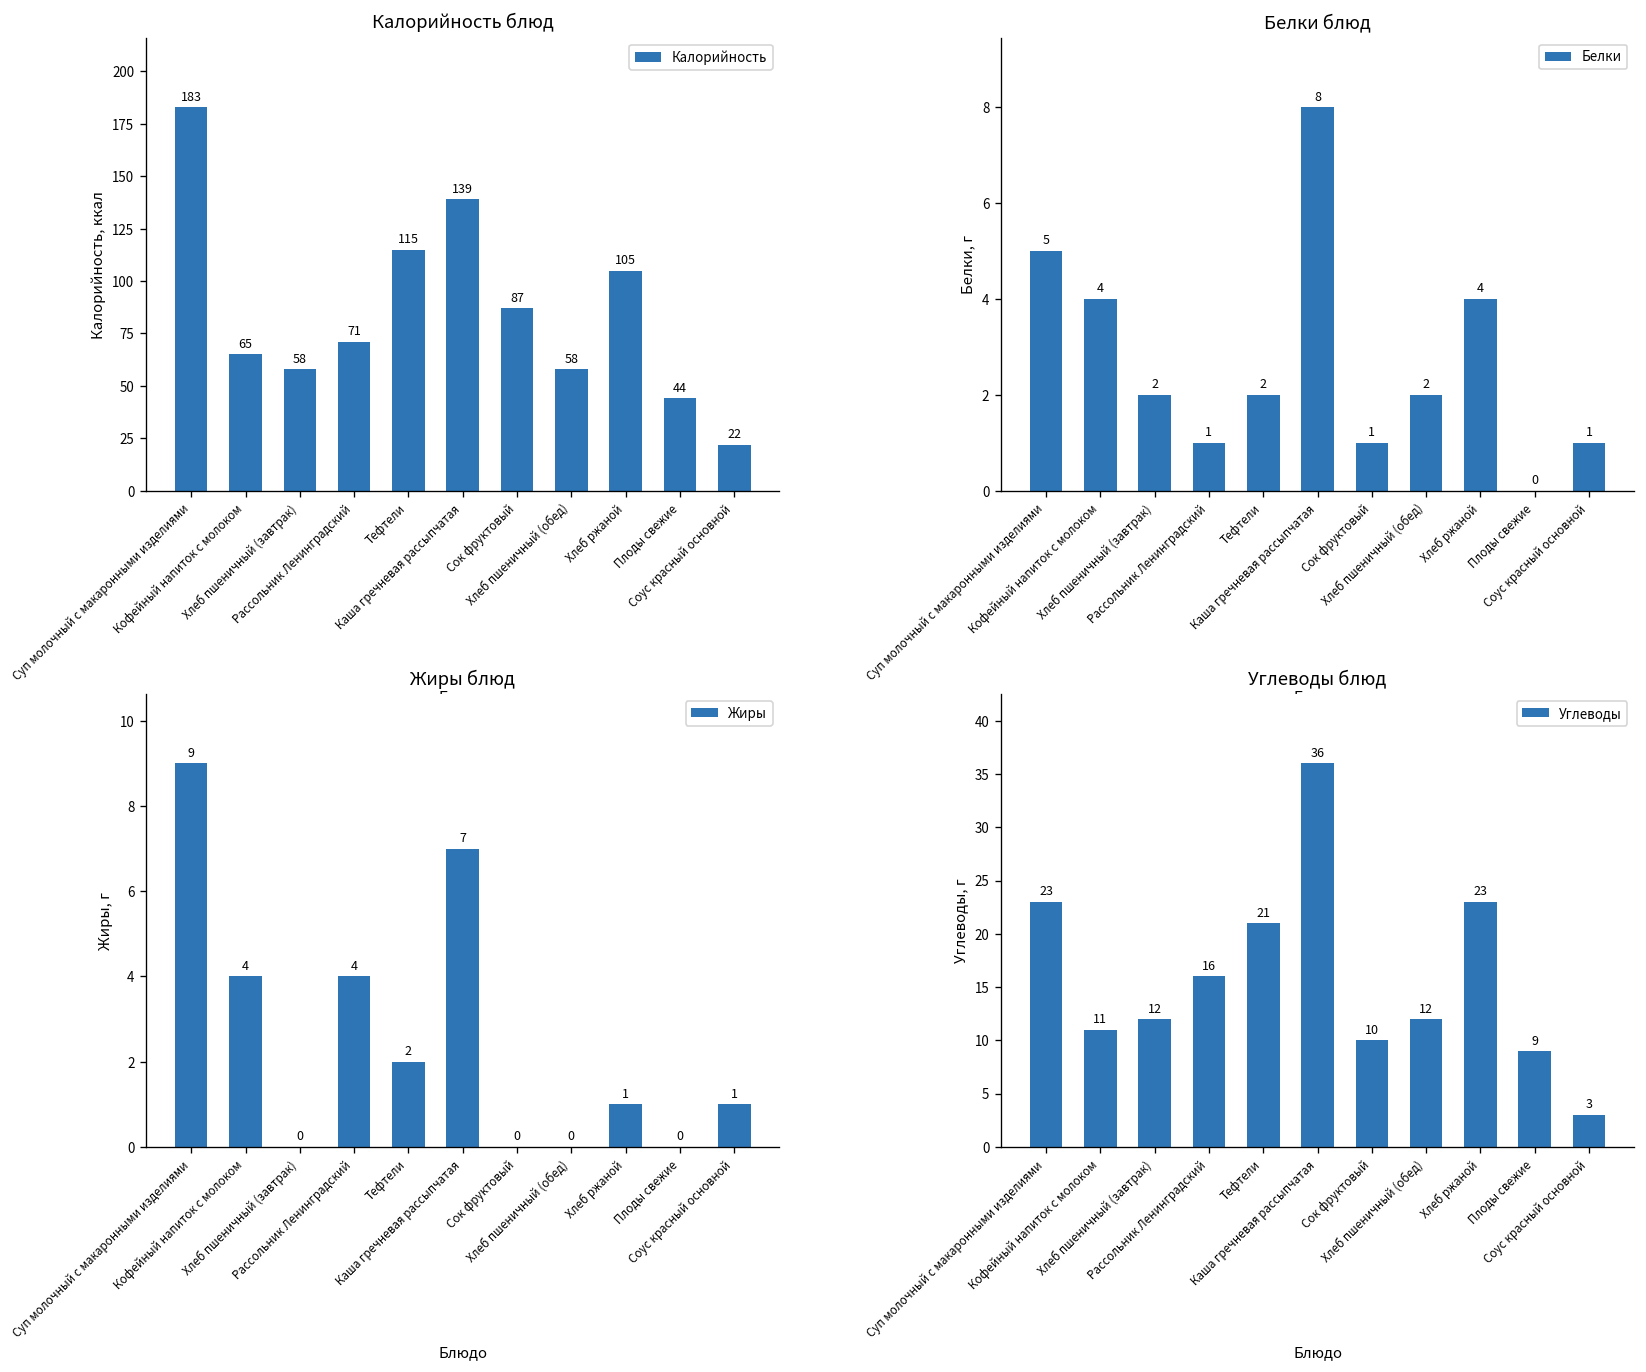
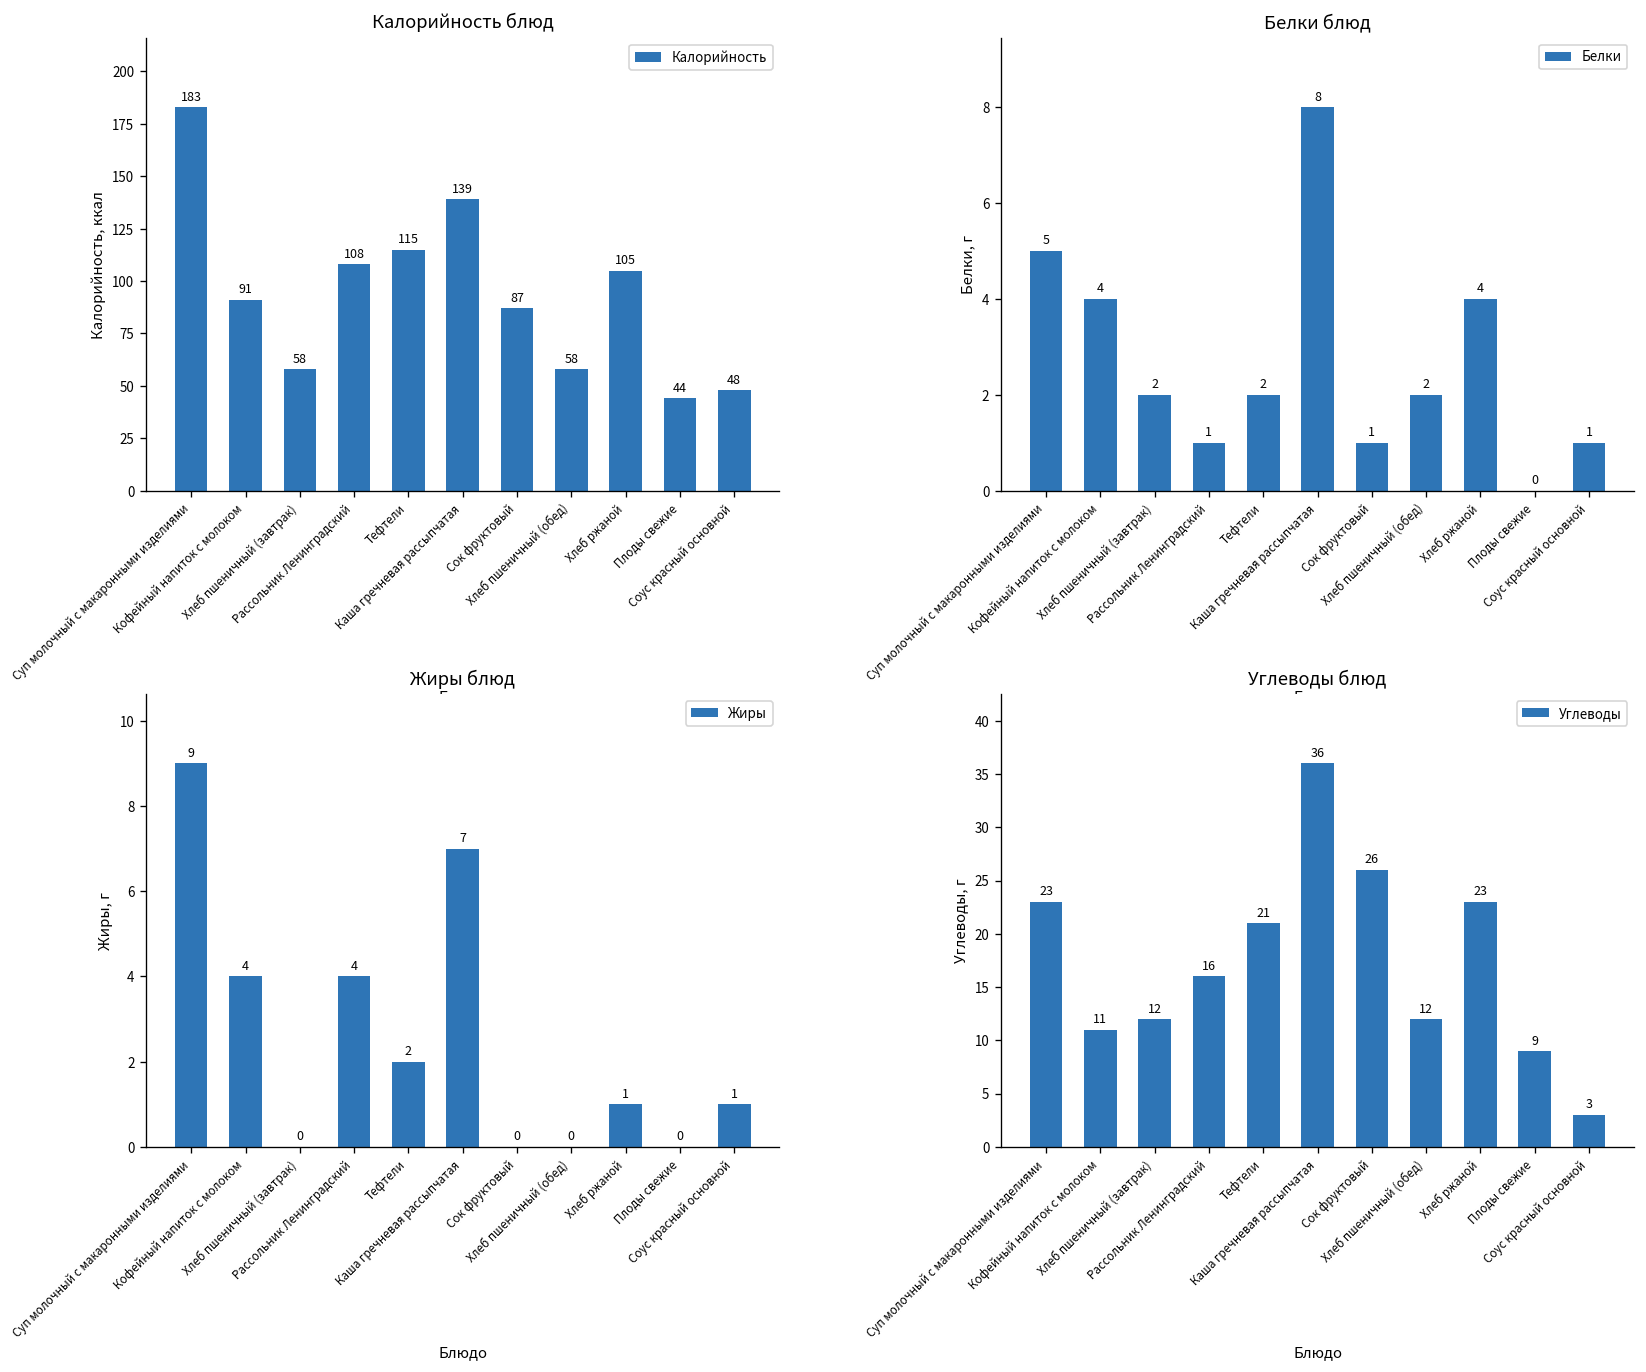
Калорийность блюд, Кофейный напиток с молоком: 65 -> 91
Калорийность блюд, Рассольник Ленинградский: 71 -> 108
Калорийность блюд, Соус красный основной: 22 -> 48
Углеводы блюд, Сок фруктовый: 10 -> 26
